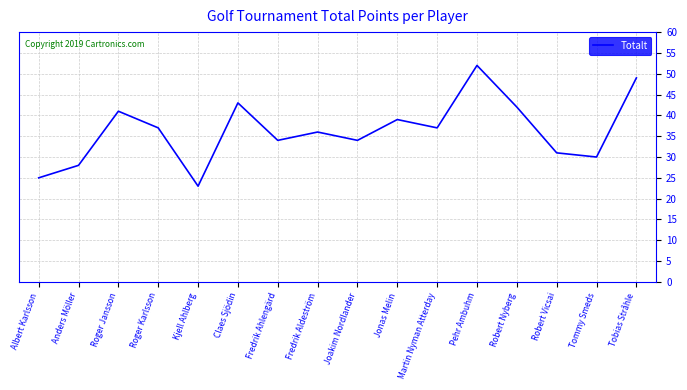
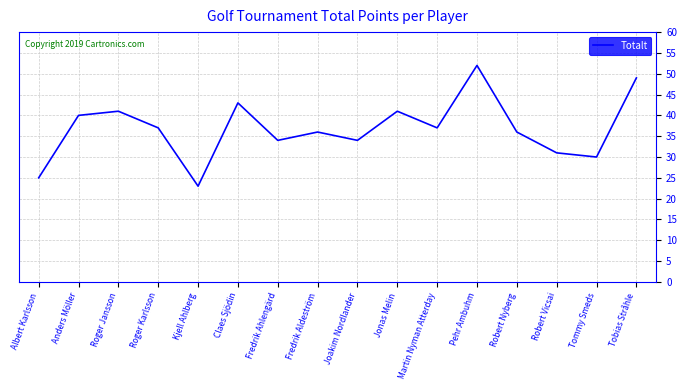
Anders Möller: 28 -> 40
Jonas Melin: 39 -> 41
Robert Nyberg: 42 -> 36
